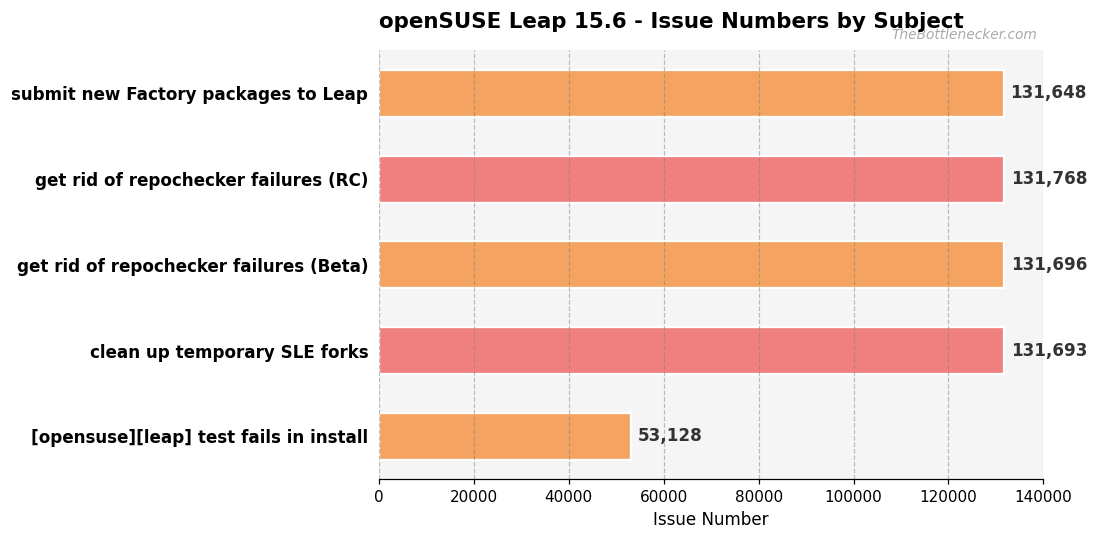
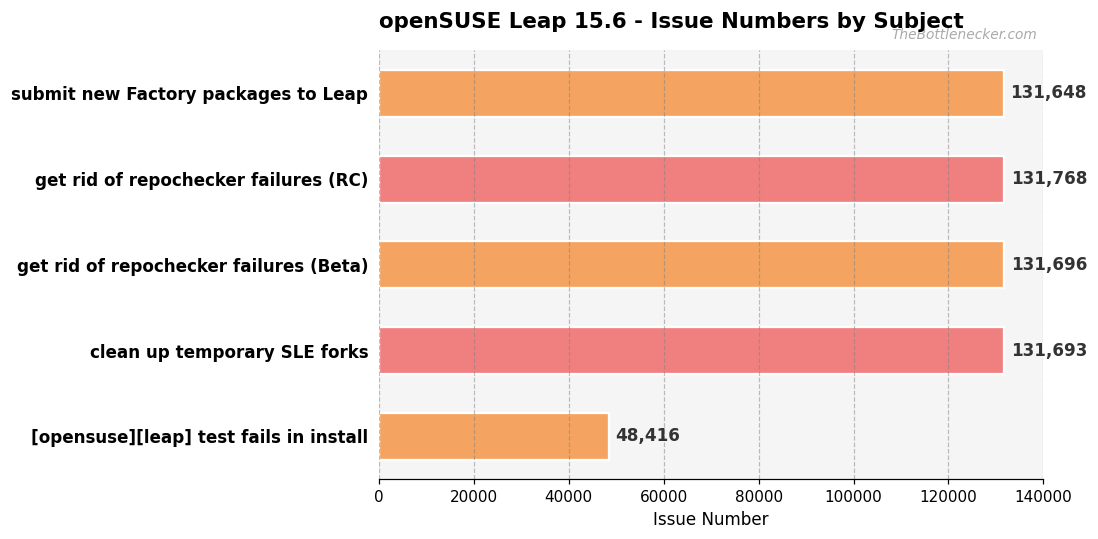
[opensuse][leap] test fails in install: 53,128 -> 48,416
